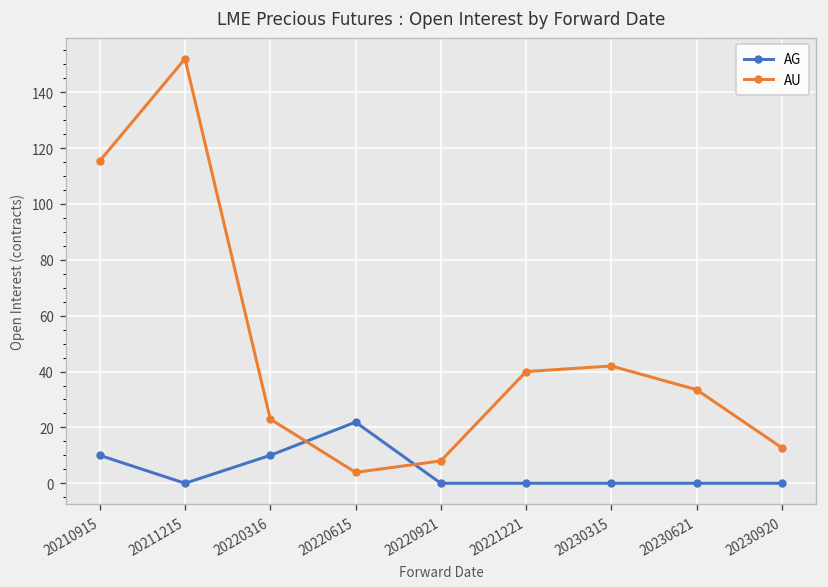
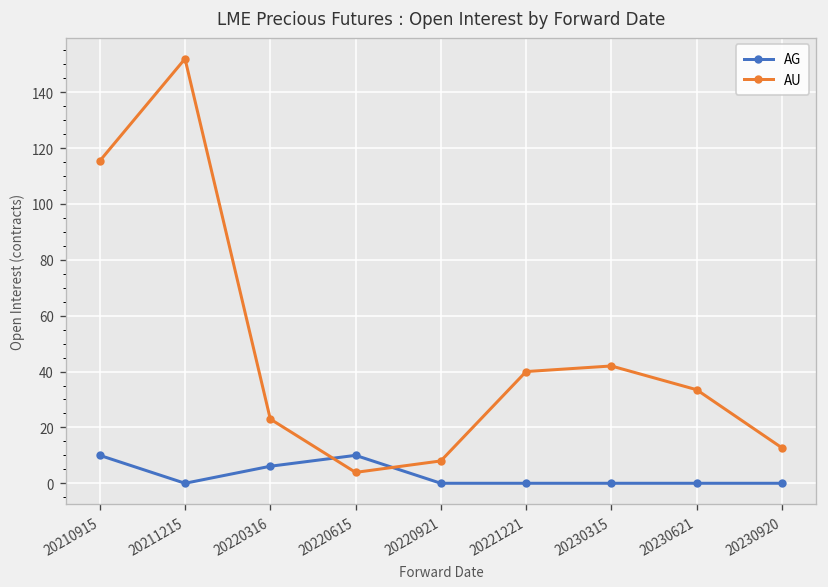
AG, 20220316: 10 -> 6
AG, 20220615: 22 -> 10
